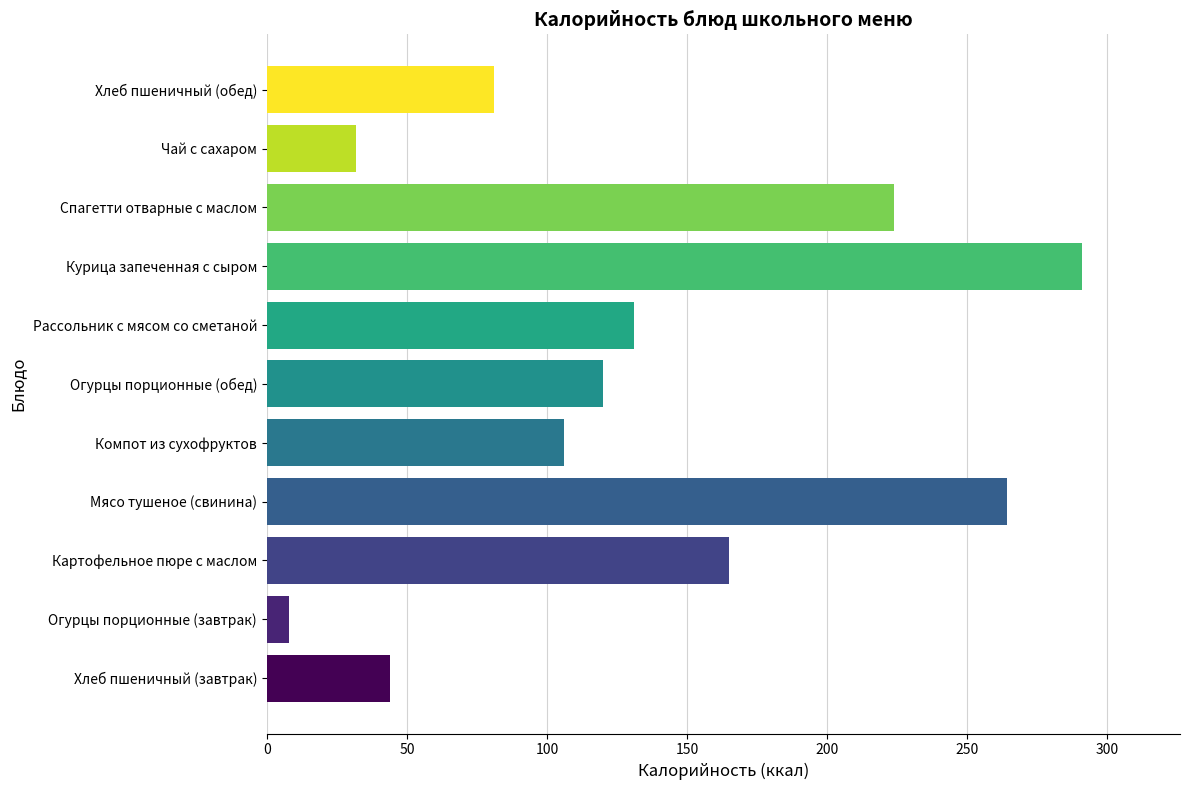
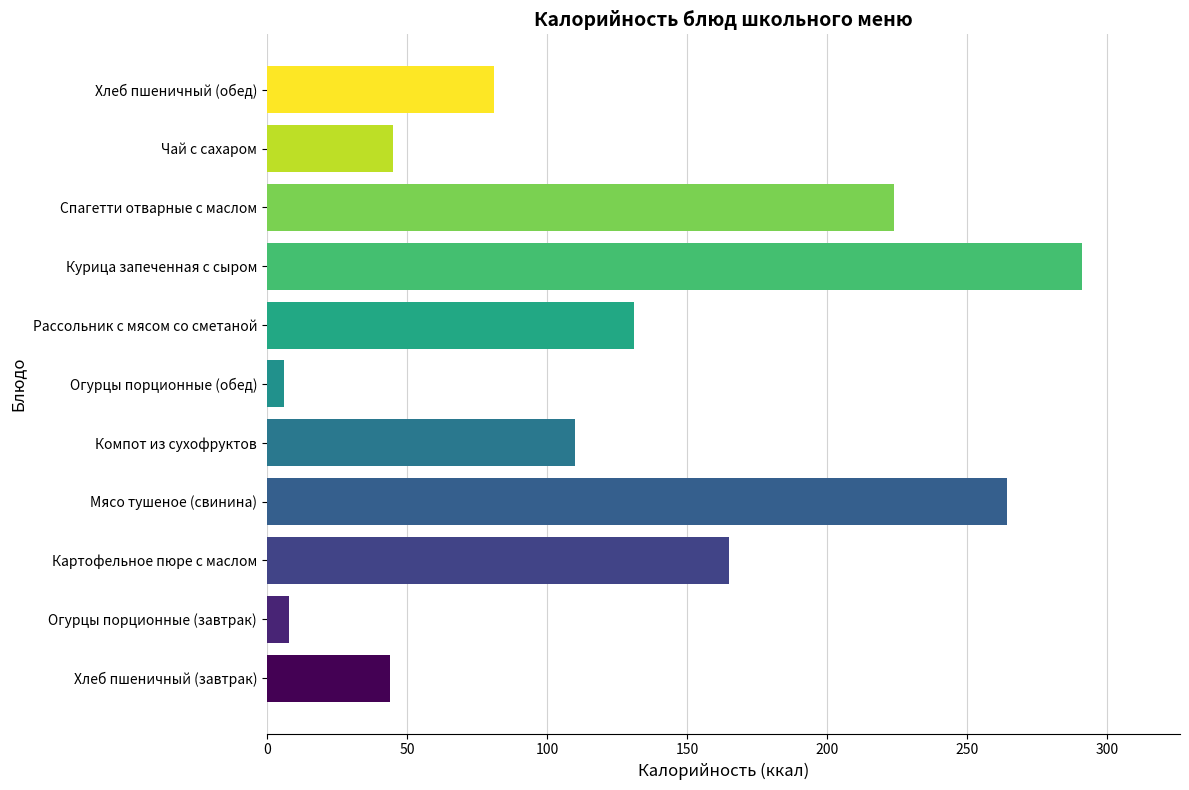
Чай с сахаром: 32 -> 45
Огурцы порционные (обед): 120 -> 6
Компот из сухофруктов: 106 -> 110
